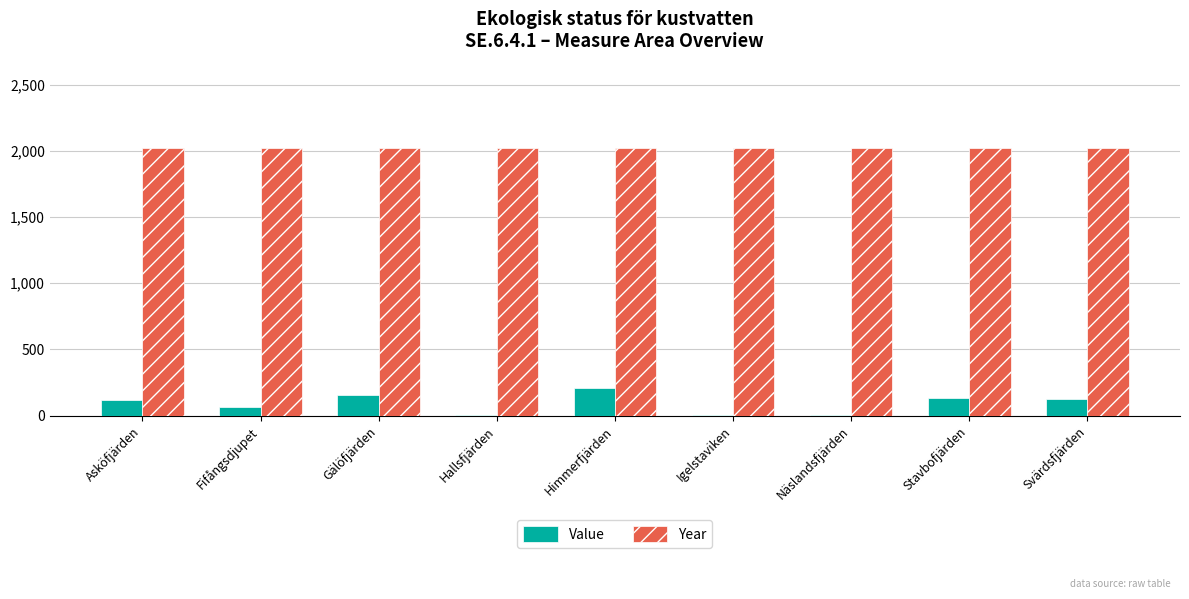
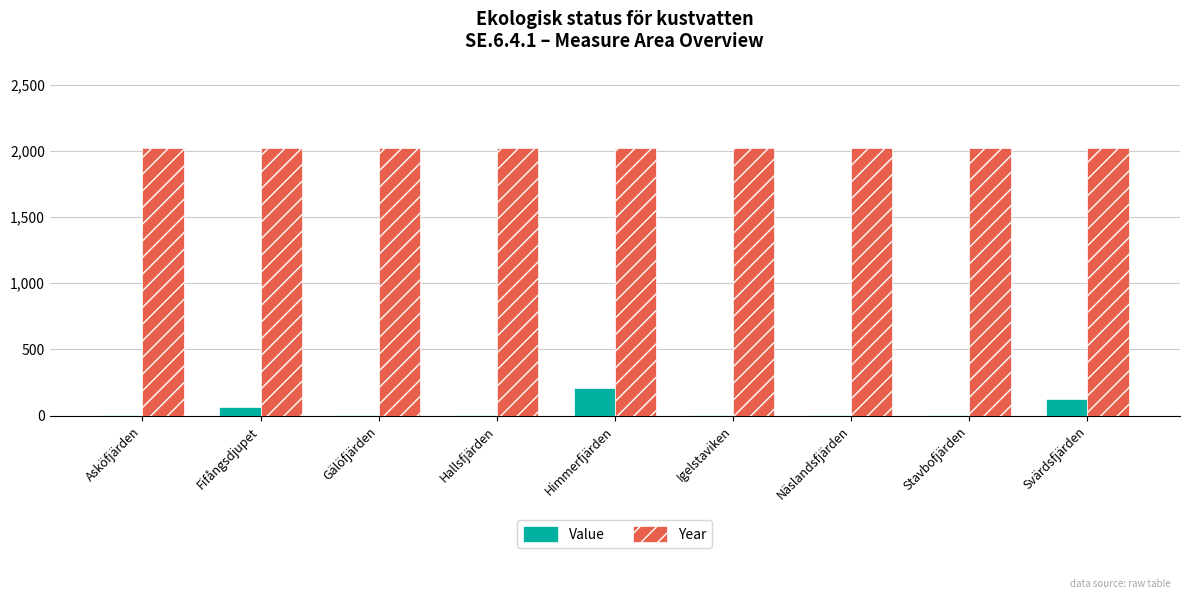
Value, Asköfjärden: 120 -> 0
Value, Gälöfjärden: 160 -> 0
Value, Stavbofjärden: 130 -> 0
